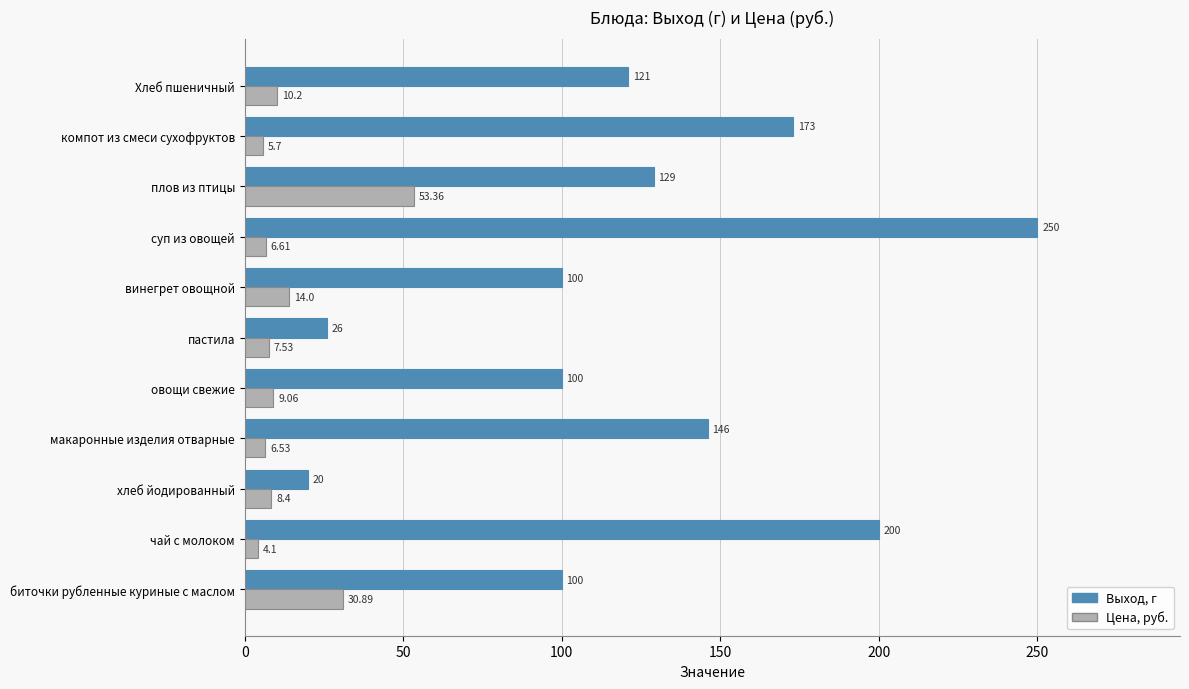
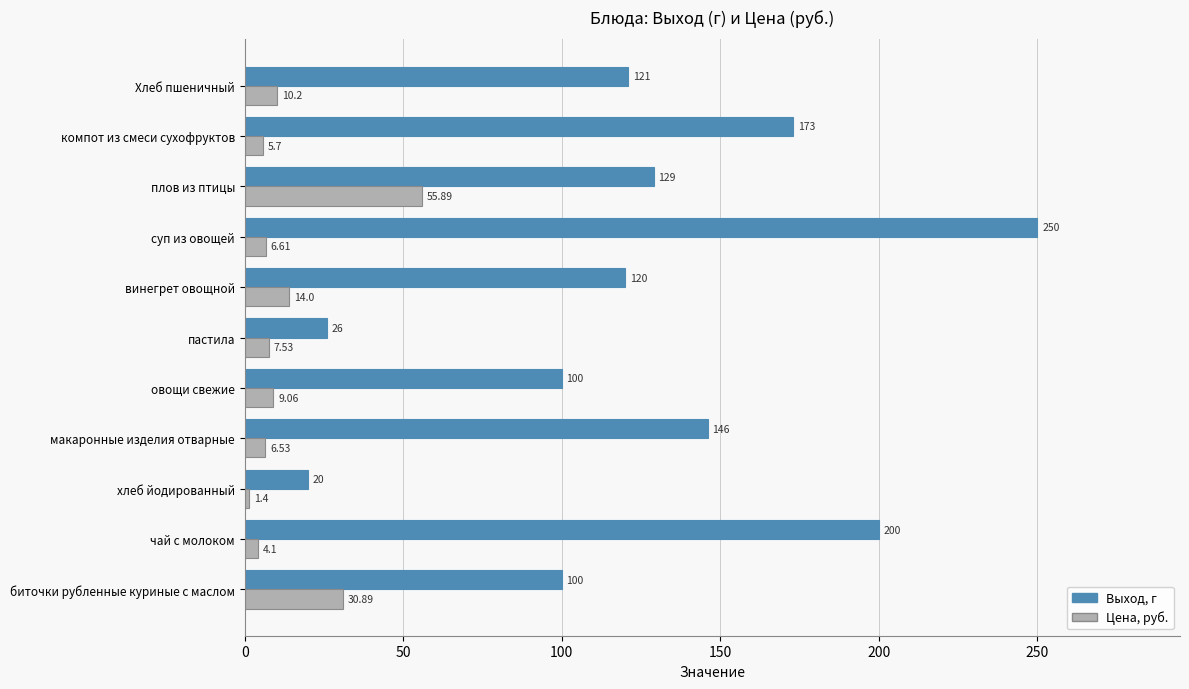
Цена, руб., плов из птицы: 53.36 -> 55.89
Выход, г, винегрет овощной: 100 -> 120
Цена, руб., хлеб йодированный: 8.4 -> 1.4
